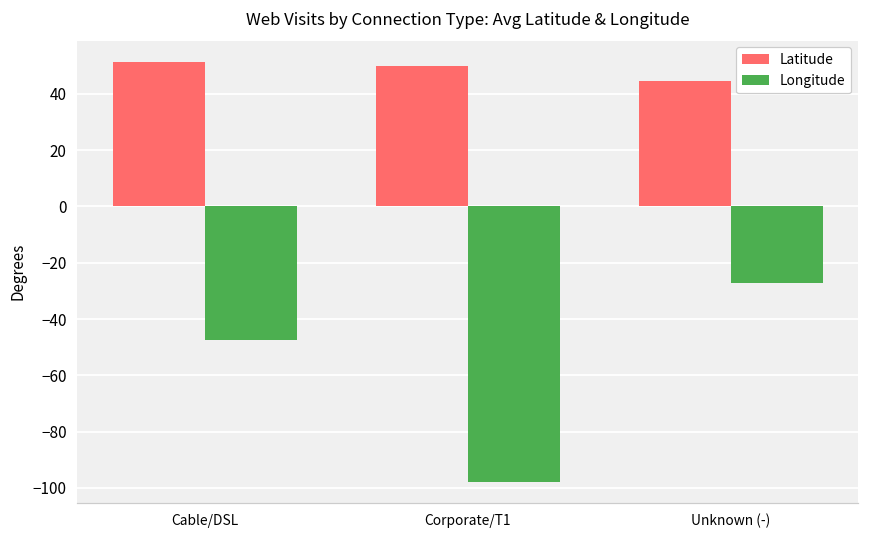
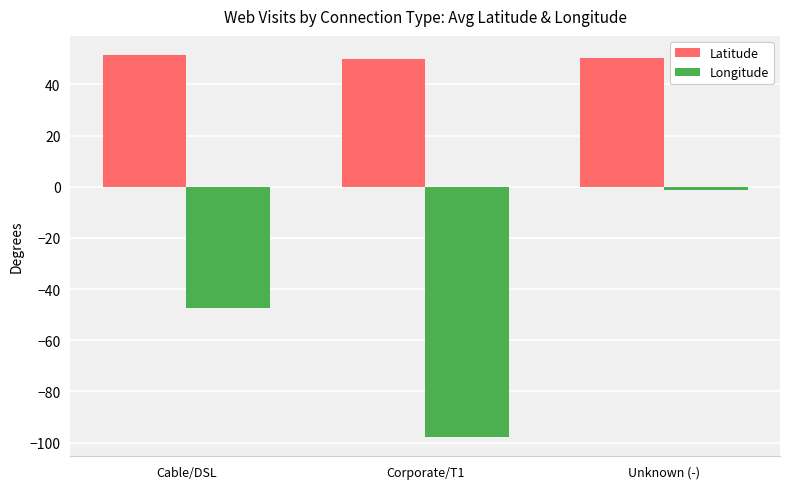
Latitude, Unknown (-): 44 -> 50
Longitude, Unknown (-): -27 -> -1
